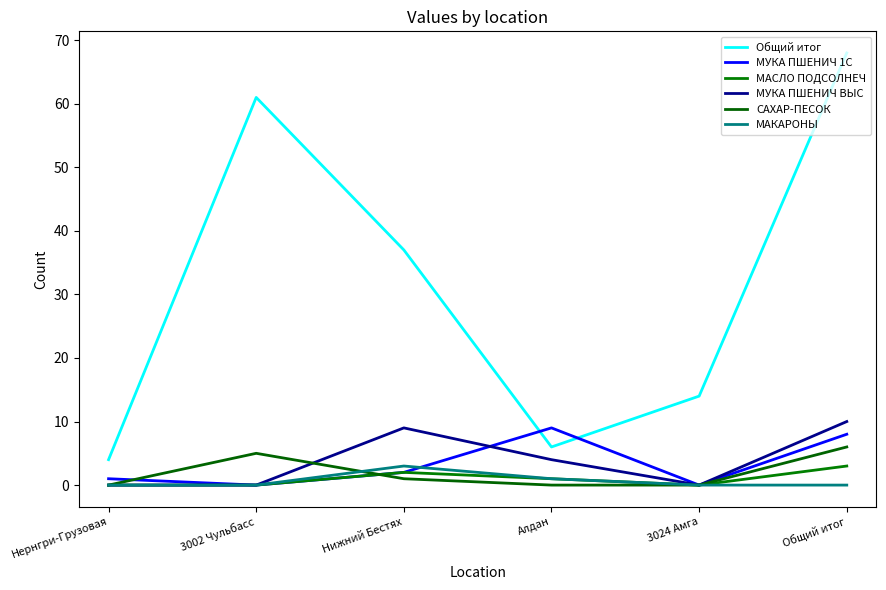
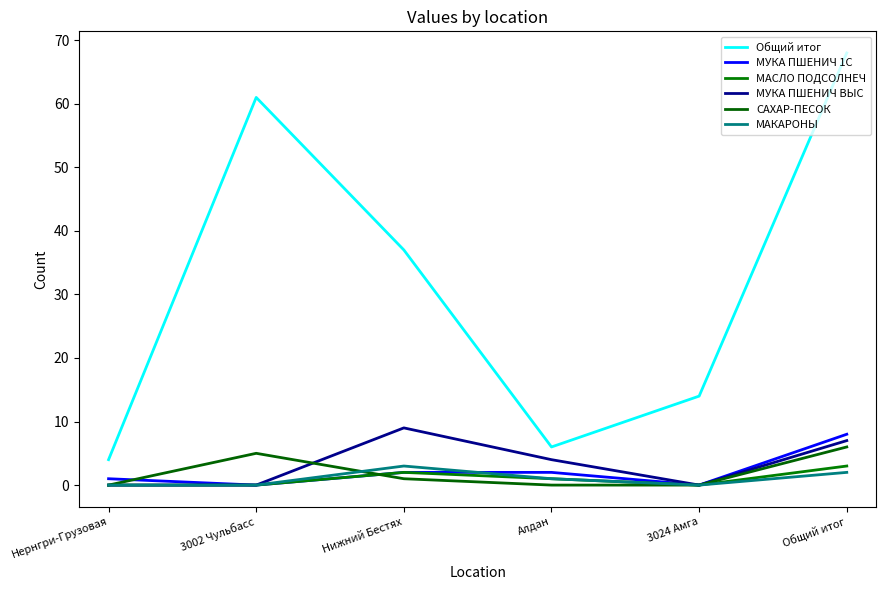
МУКА ПШЕНИЧ 1С, Алдан: 9 -> 2
МУКА ПШЕНИЧ ВЫС, Общий итог: 10 -> 7
МАКАРОНЫ, Общий итог: 0 -> 2
